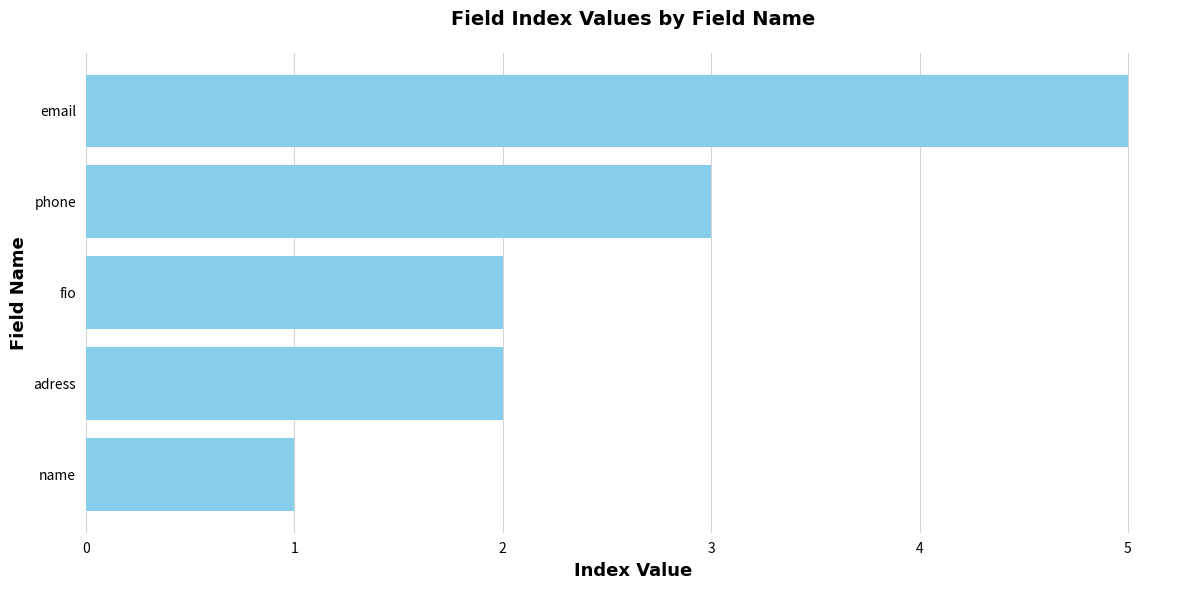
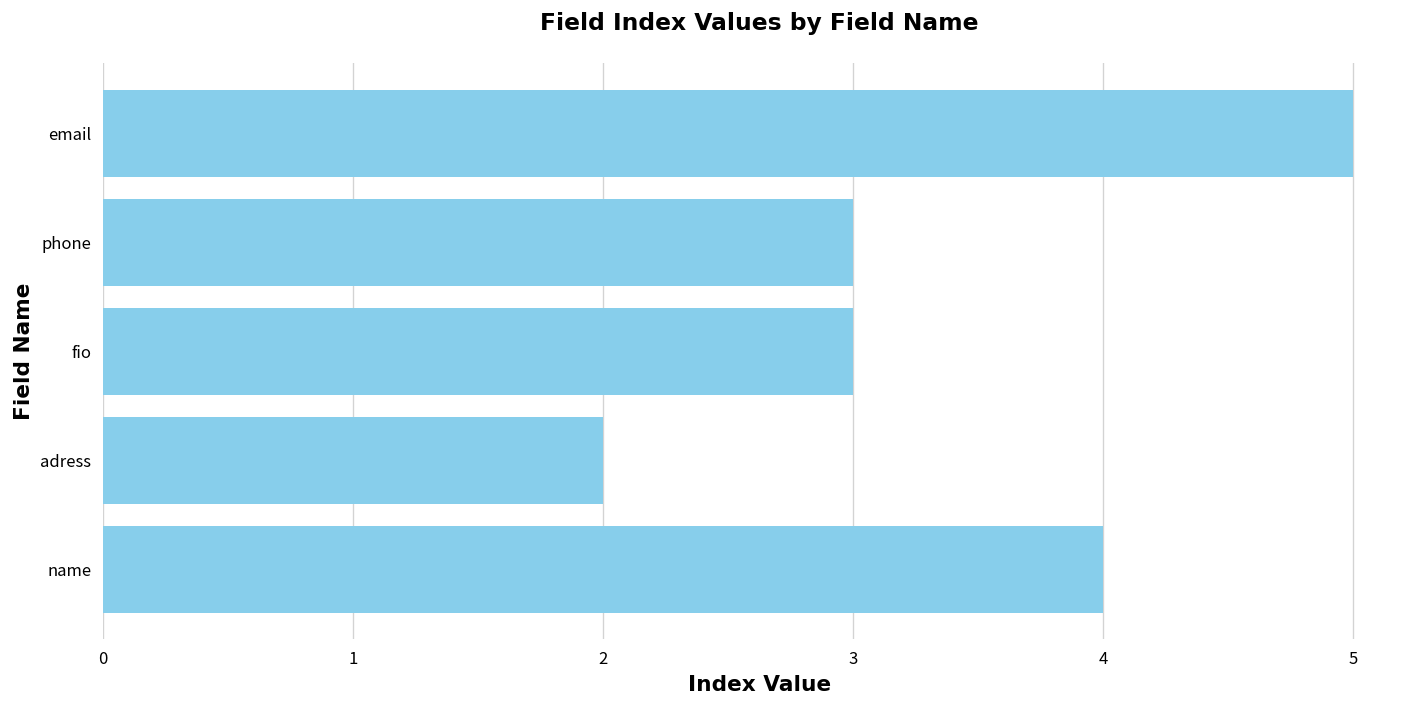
fio: 2 -> 3
name: 1 -> 4
